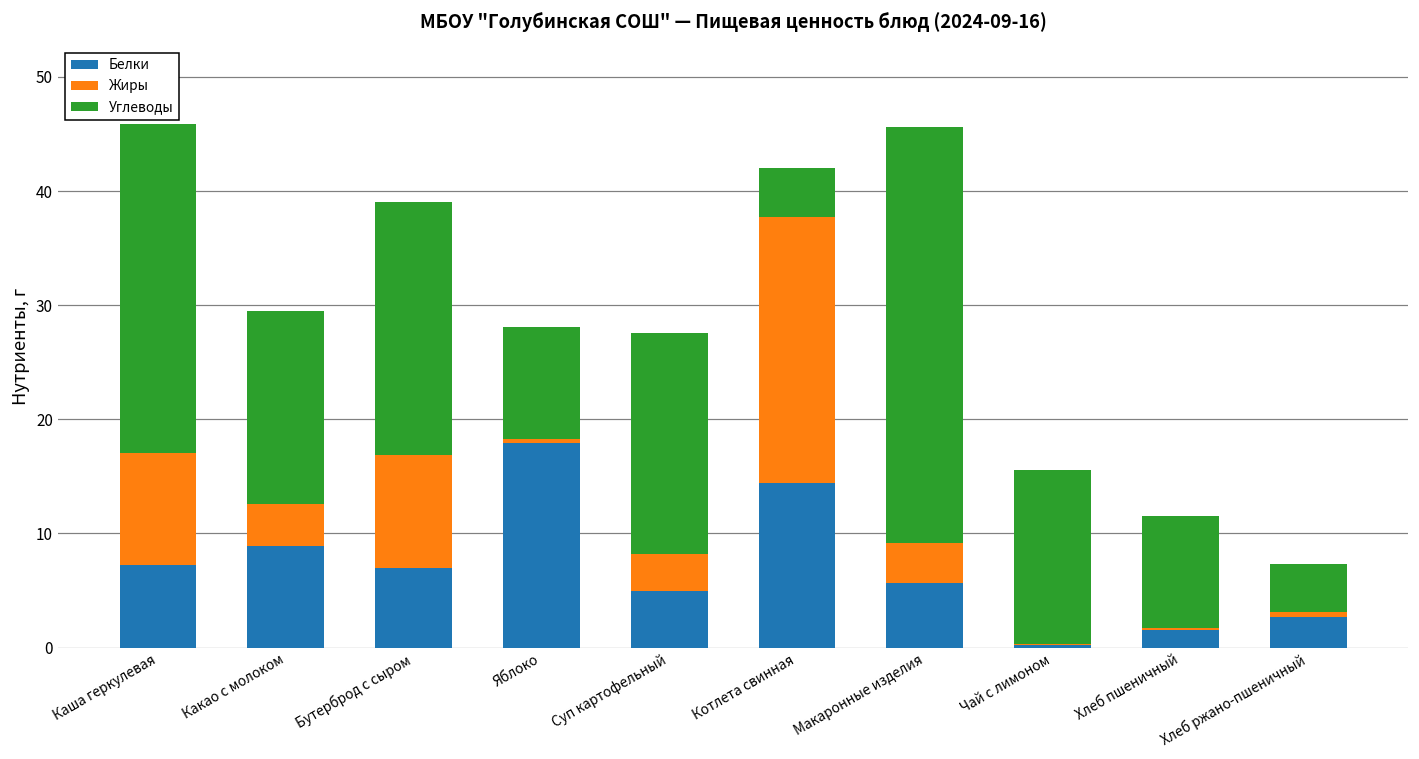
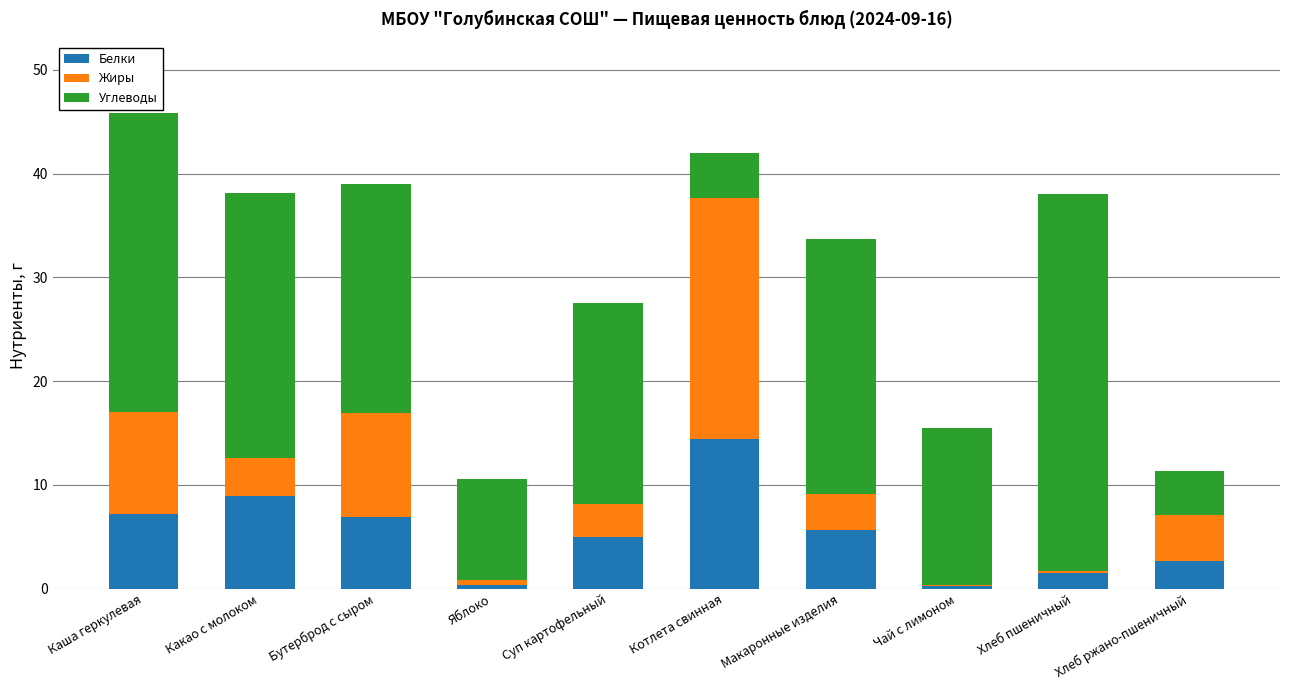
Углеводы, Какао с молоком: 16.9 -> 25.5
Белки, Яблоко: 17.9 -> 0.4
Углеводы, Макаронные изделия: 36.5 -> 24.6
Углеводы, Хлеб пшеничный: 9.8 -> 36.4
Жиры, Хлеб ржано-пшеничный: 0.5 -> 4.5
